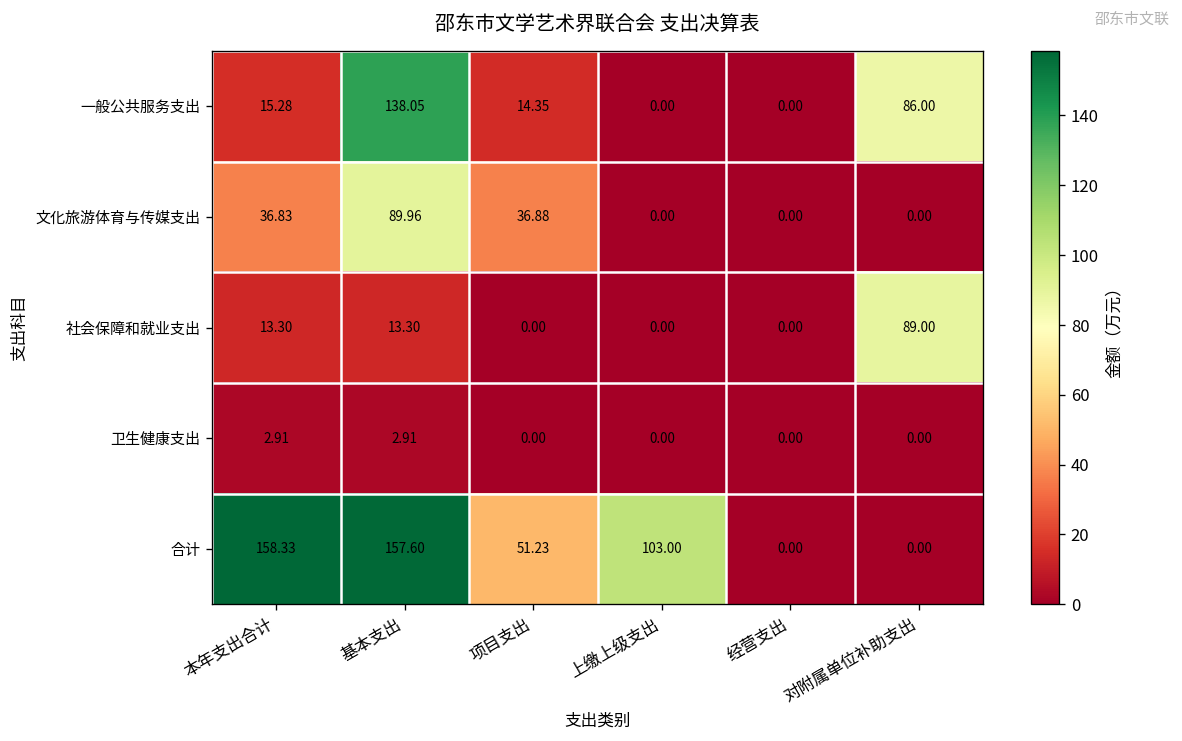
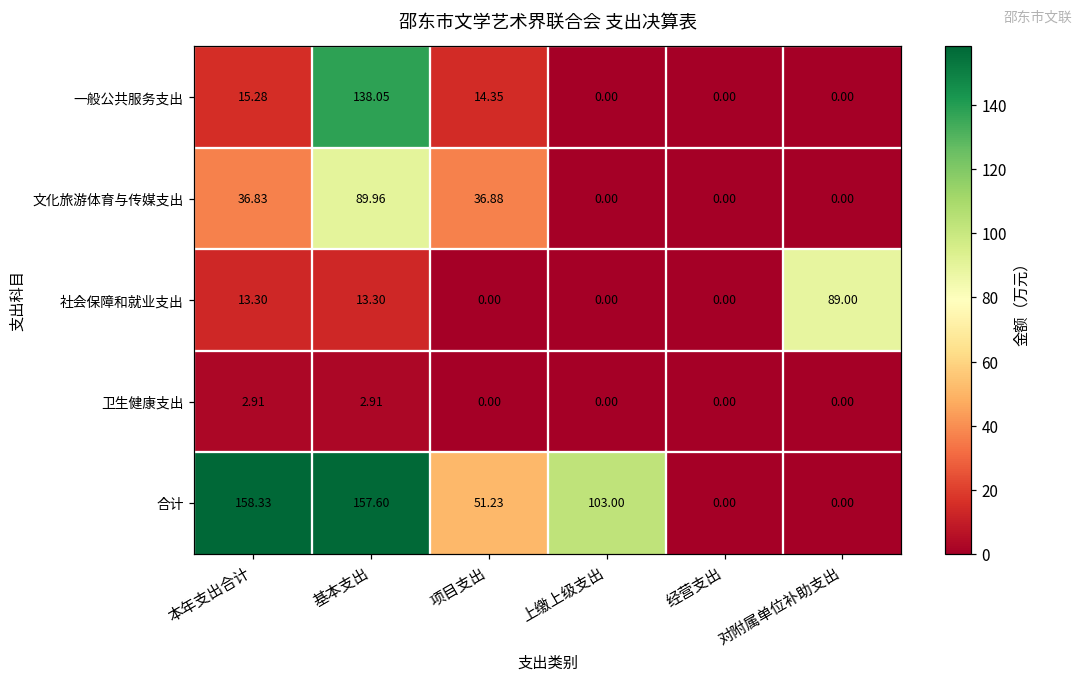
一般公共服务支出, 对附属单位补助支出: 86.00 -> 0.00
